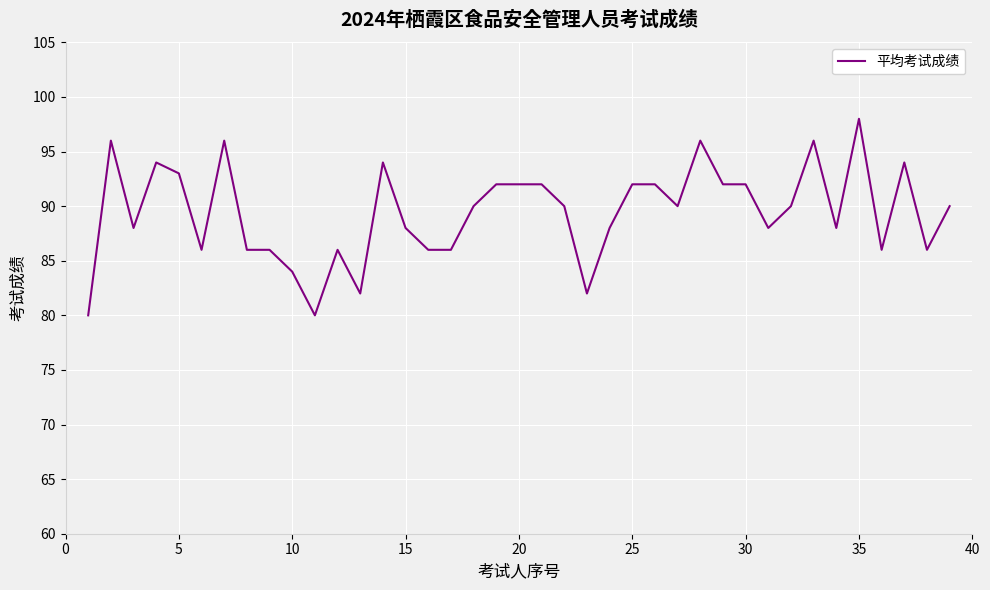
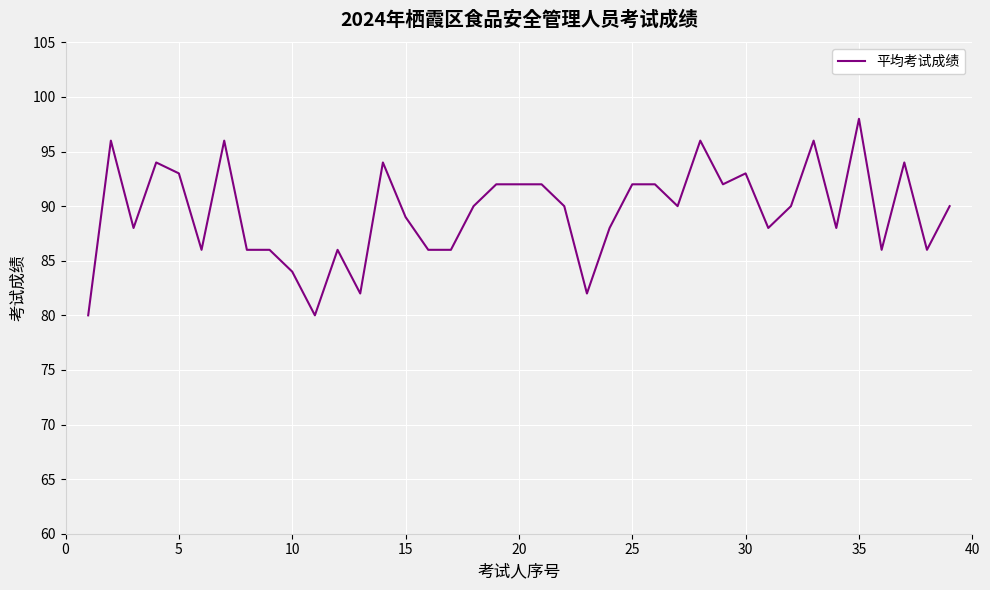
15: 88 -> 89
30: 92 -> 93
